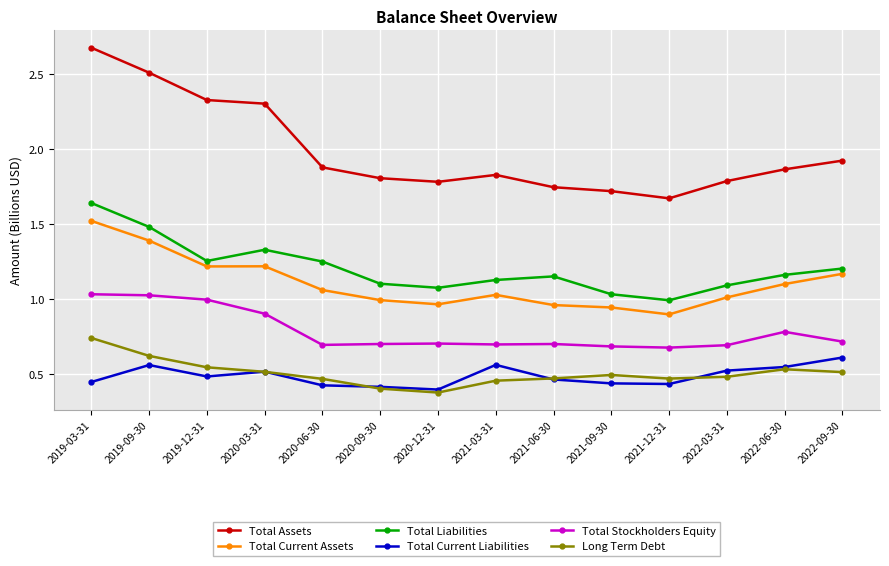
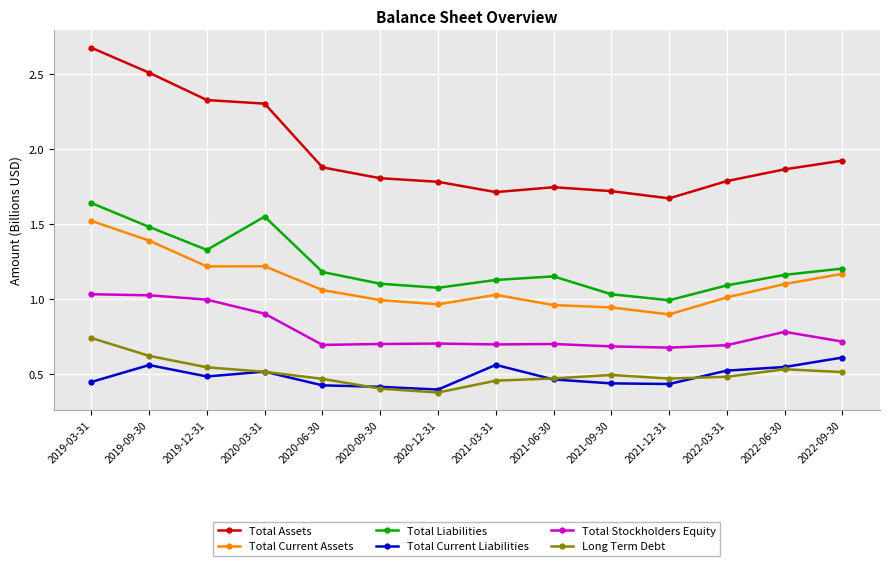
Total Liabilities, 2019-12-31: 1.25 -> 1.33
Total Liabilities, 2020-03-31: 1.33 -> 1.55
Total Liabilities, 2020-06-30: 1.25 -> 1.18
Total Assets, 2021-03-31: 1.83 -> 1.71
